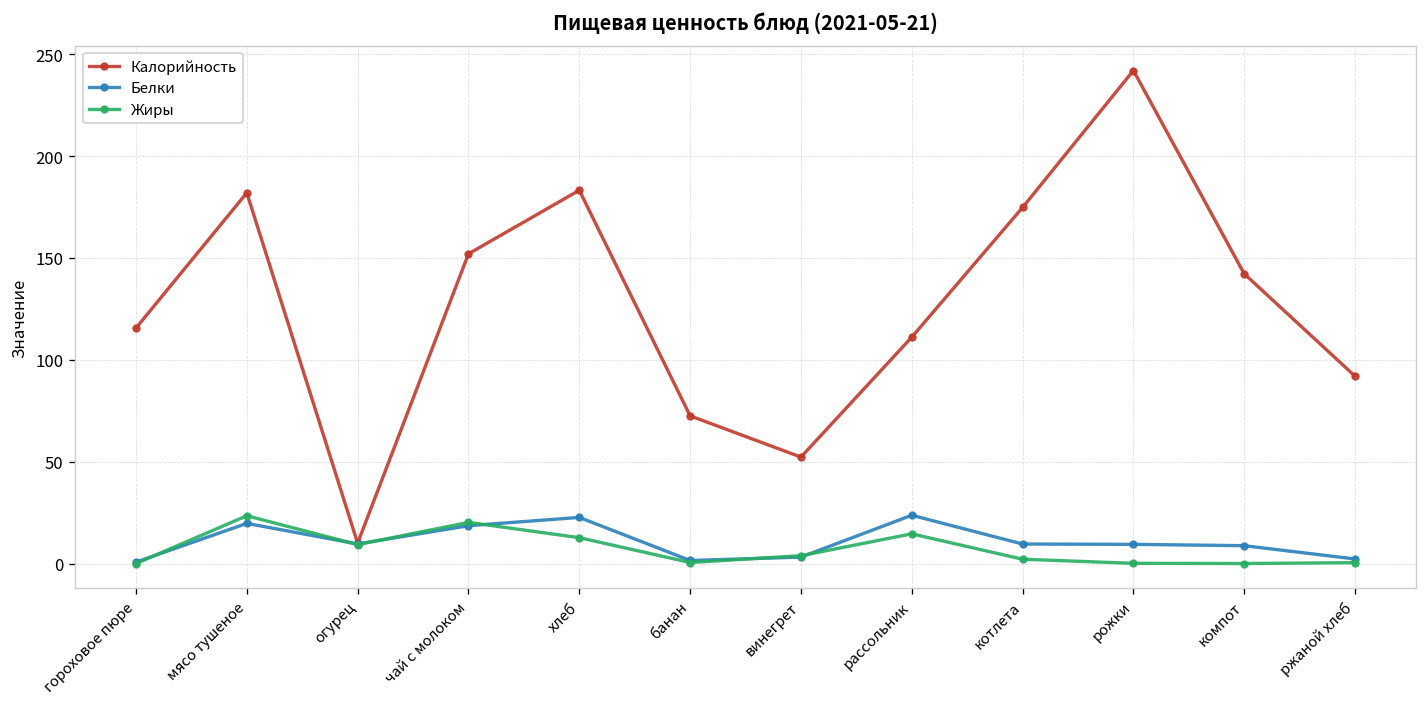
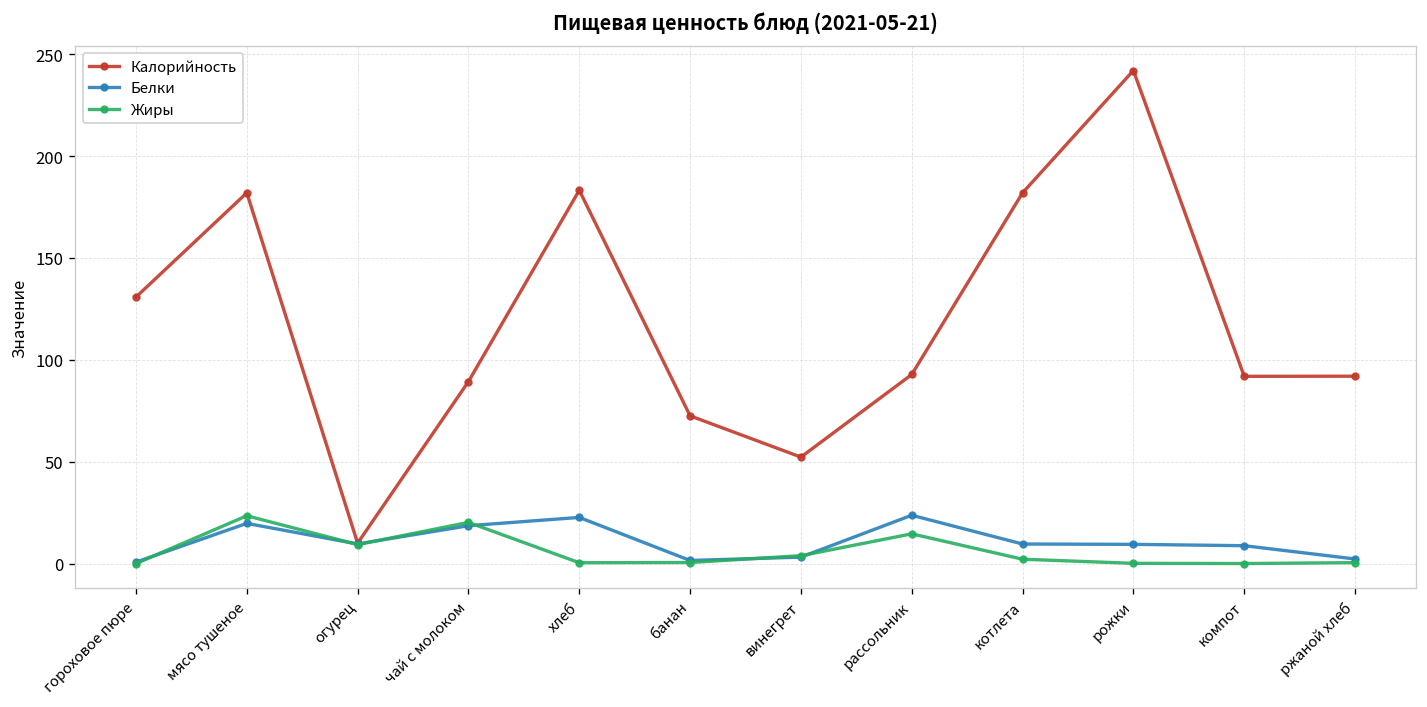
Калорийность, гороховое пюре: 116 -> 131
Калорийность, чай с молоком: 152 -> 89
Жиры, хлеб: 13 -> 0
Калорийность, рассольник: 111 -> 93
Калорийность, котлета: 175 -> 182
Калорийность, компот: 142 -> 92
